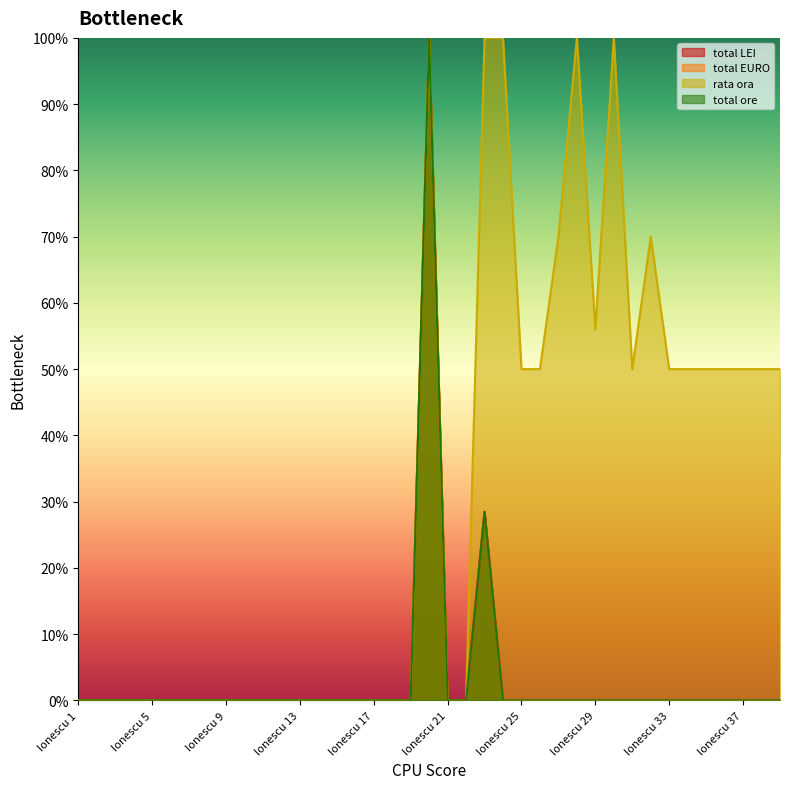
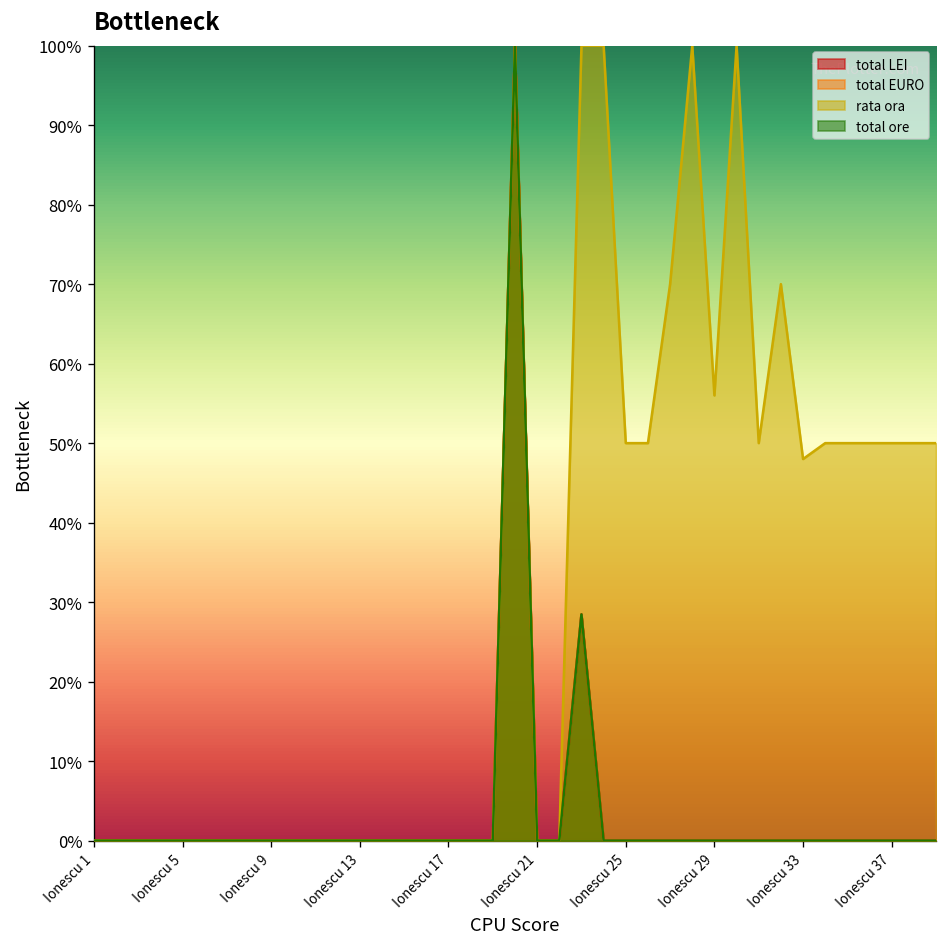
rata ora, Ionescu 33: 50% -> 48%
